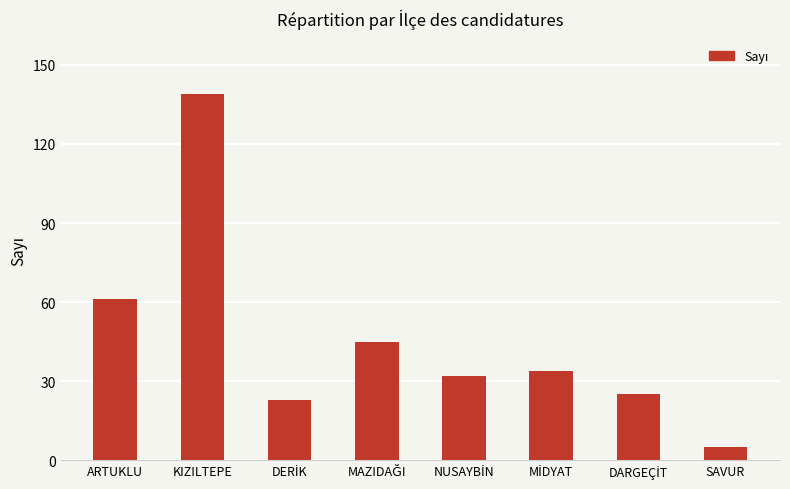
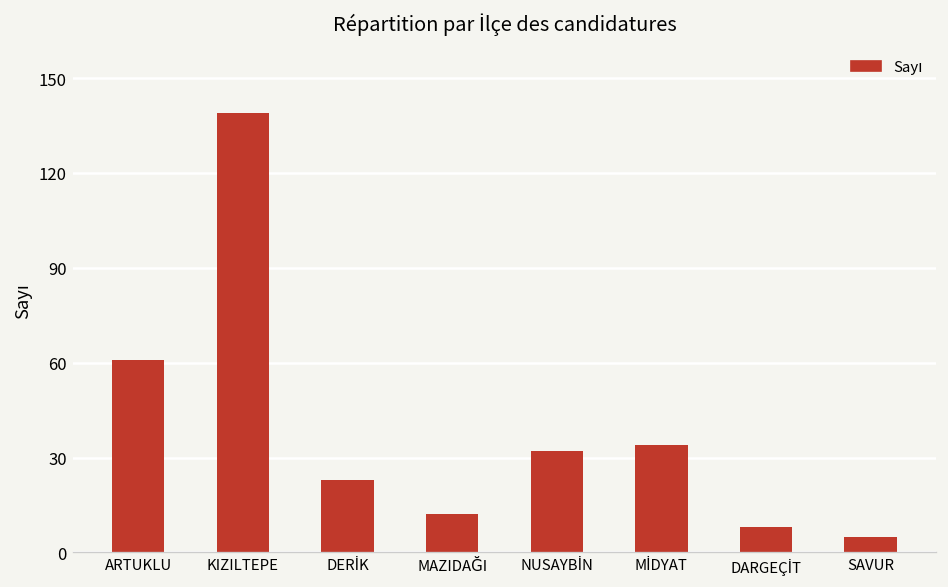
MAZIDAĞI: 45 -> 12
DARGEÇİT: 25 -> 8
